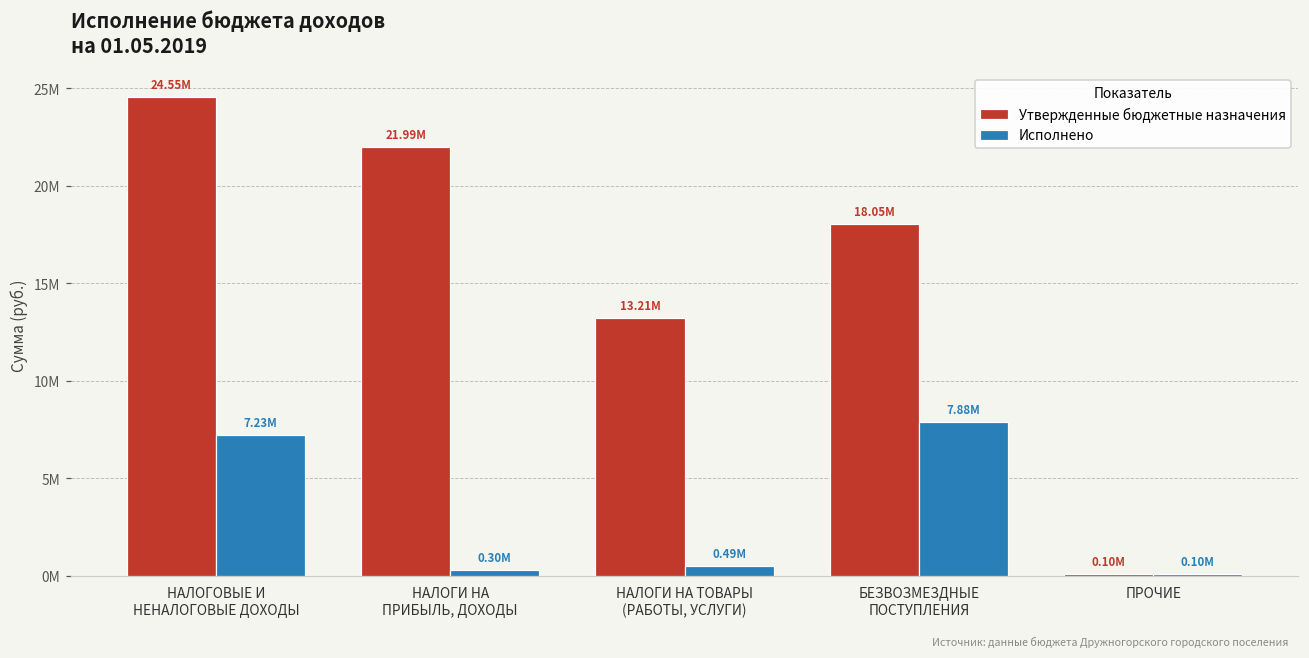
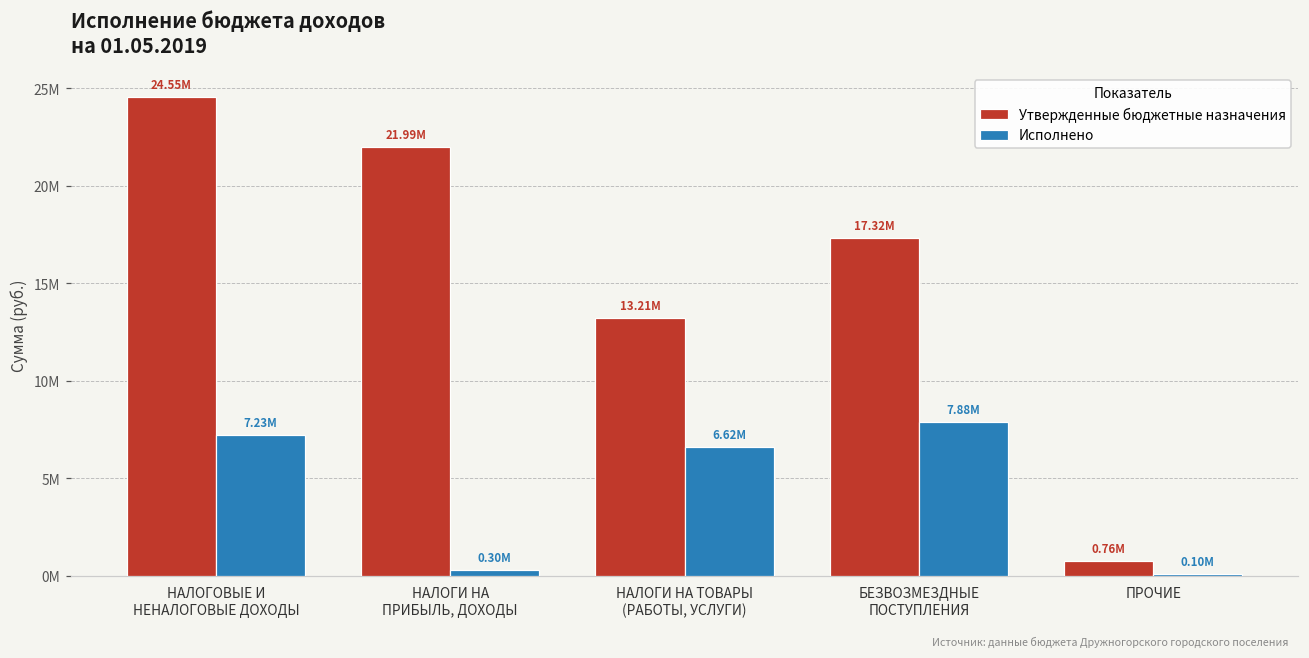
Исполнено, НАЛОГИ НА ТОВАРЫ (РАБОТЫ, УСЛУГИ): 0.49M -> 6.62M
Утвержденные бюджетные назначения, БЕЗВОЗМЕЗДНЫЕ ПОСТУПЛЕНИЯ: 18.05M -> 17.32M
Утвержденные бюджетные назначения, ПРОЧИЕ: 0.10M -> 0.76M
